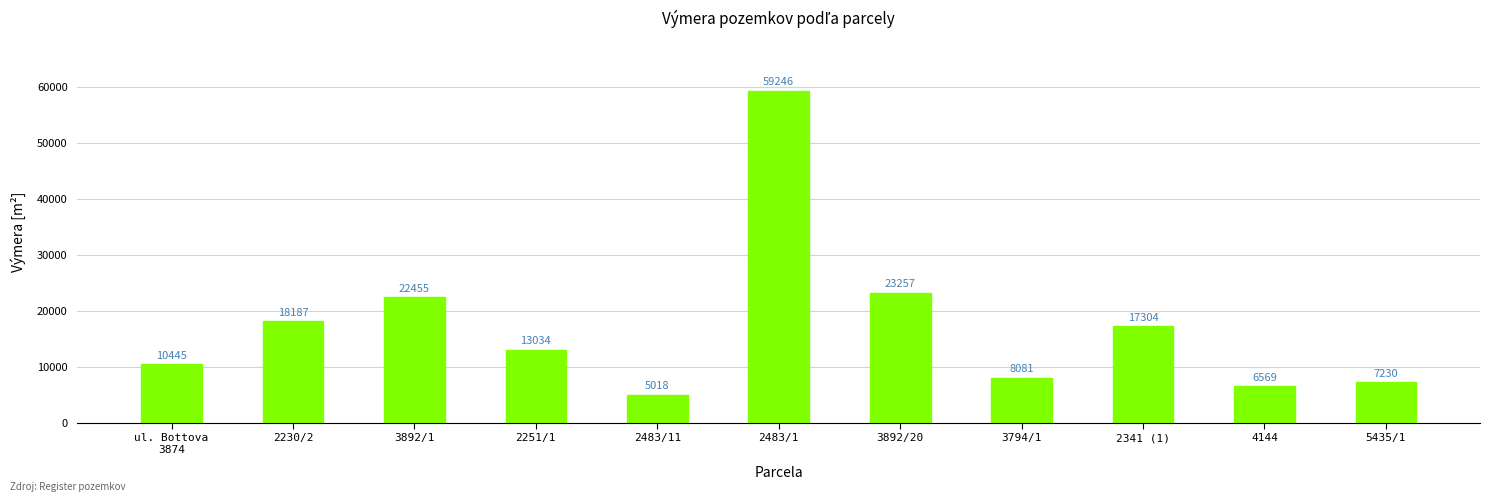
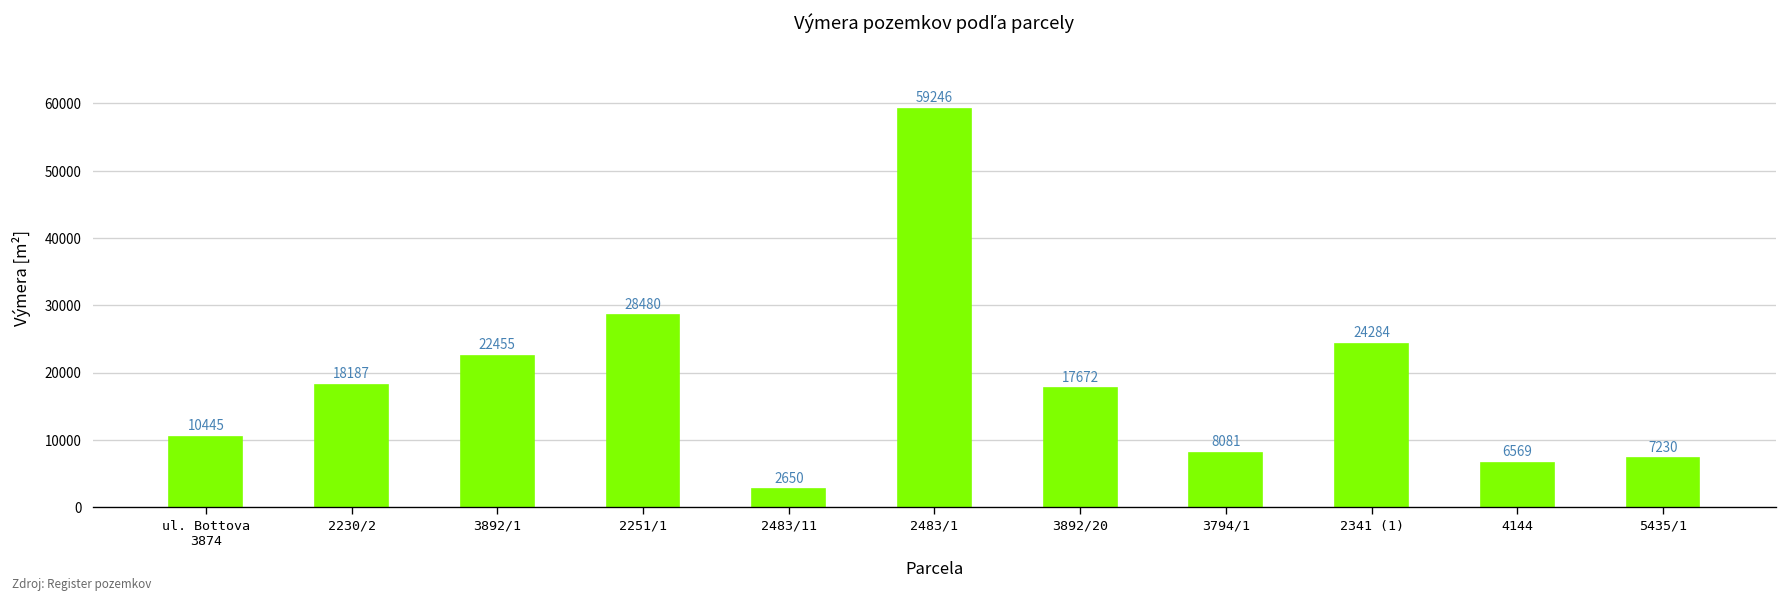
2251/1: 13034 -> 28480
2483/11: 5018 -> 2650
3892/20: 23257 -> 17672
2341 (1): 17304 -> 24284
